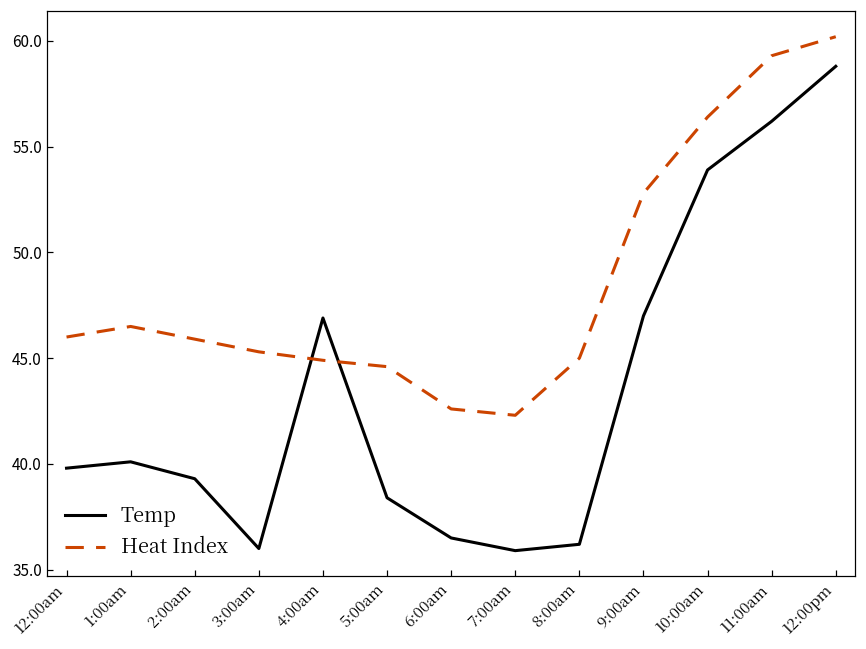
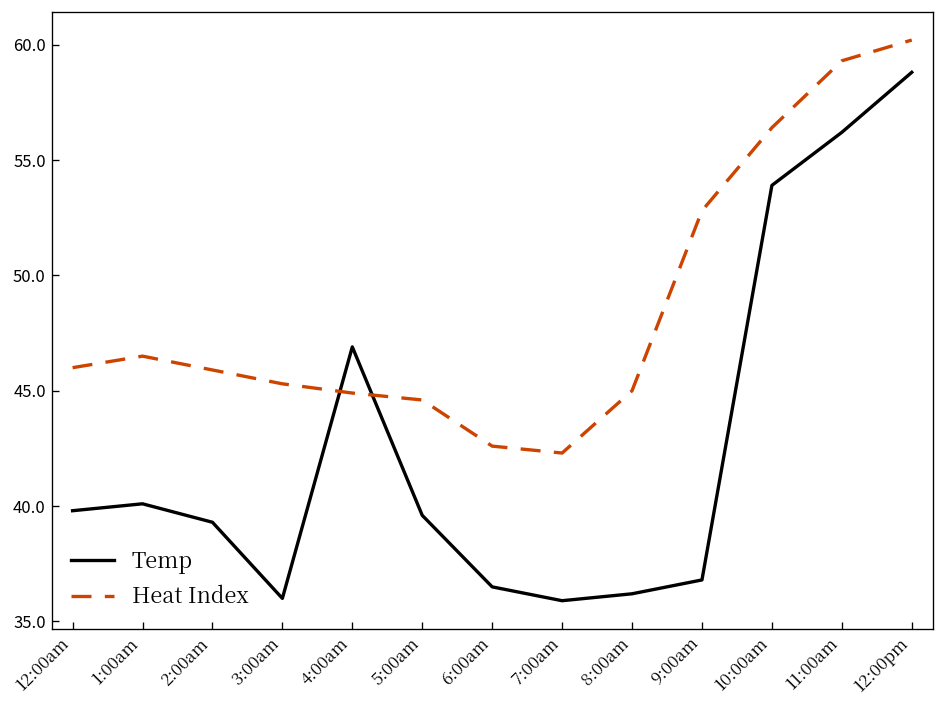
Temp, 5:00am: 38.4 -> 39.6
Temp, 9:00am: 47.0 -> 36.8
